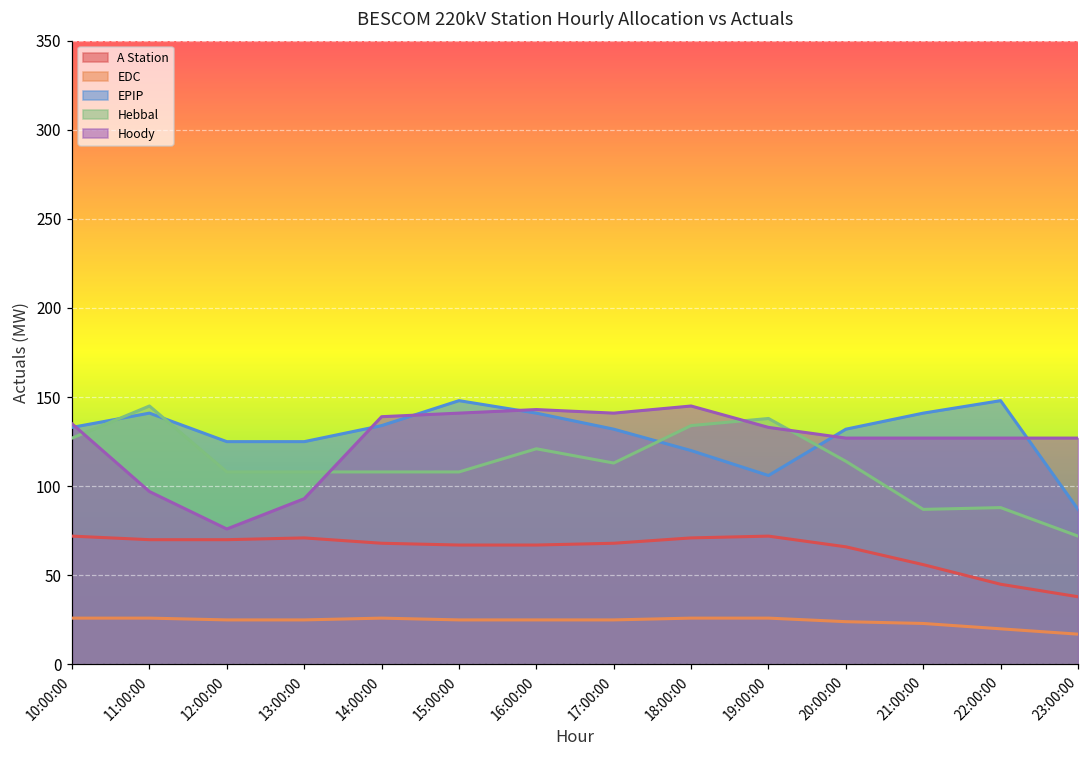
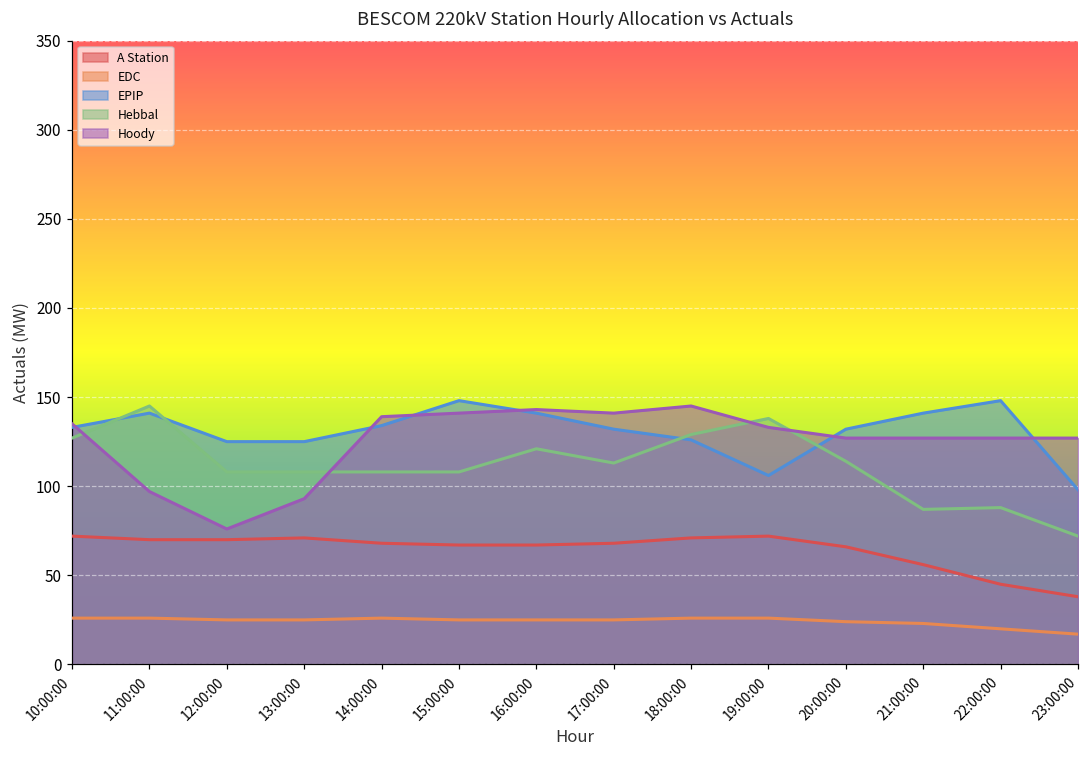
EPIP, 18:00:00: 120 -> 126
Hebbal, 18:00:00: 134 -> 129
EPIP, 23:00:00: 87 -> 98
